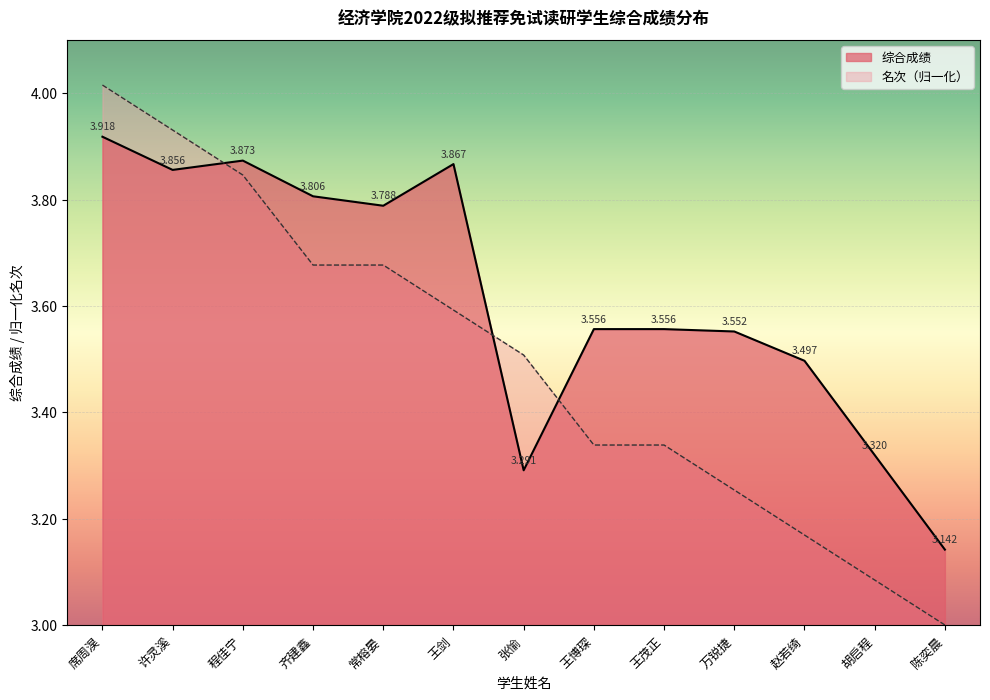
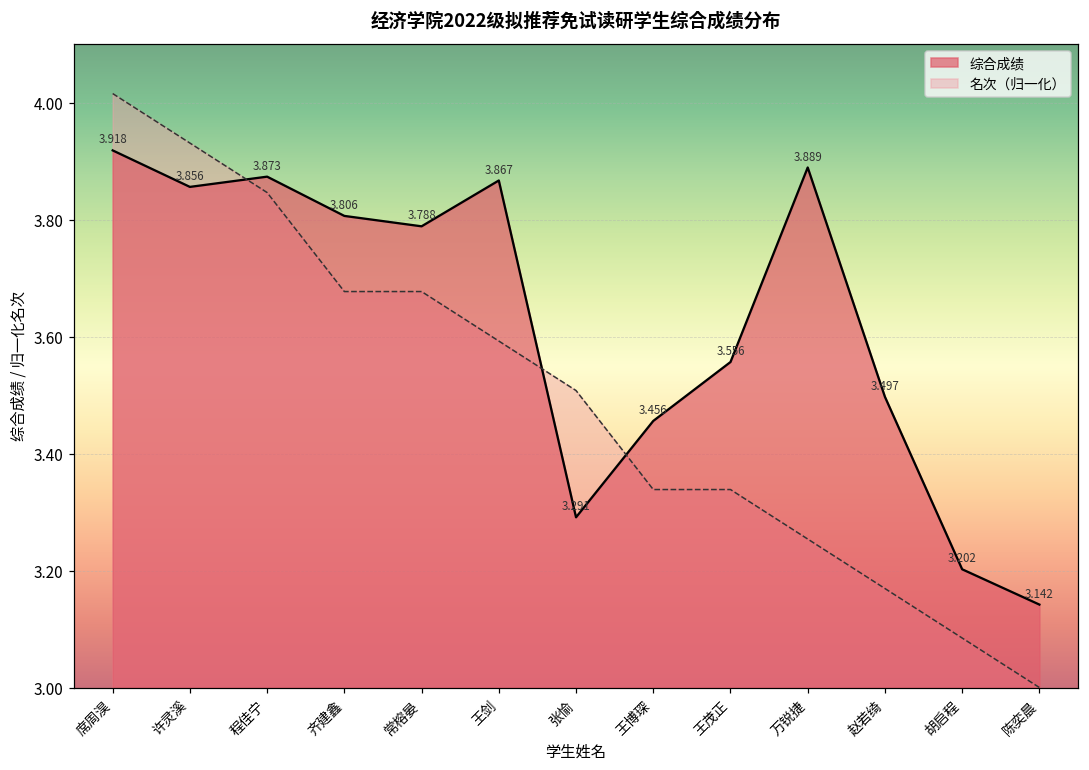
综合成绩, 王博琛: 3.556 -> 3.456
综合成绩, 万锐捷: 3.552 -> 3.889
综合成绩, 胡启程: 3.320 -> 3.202
